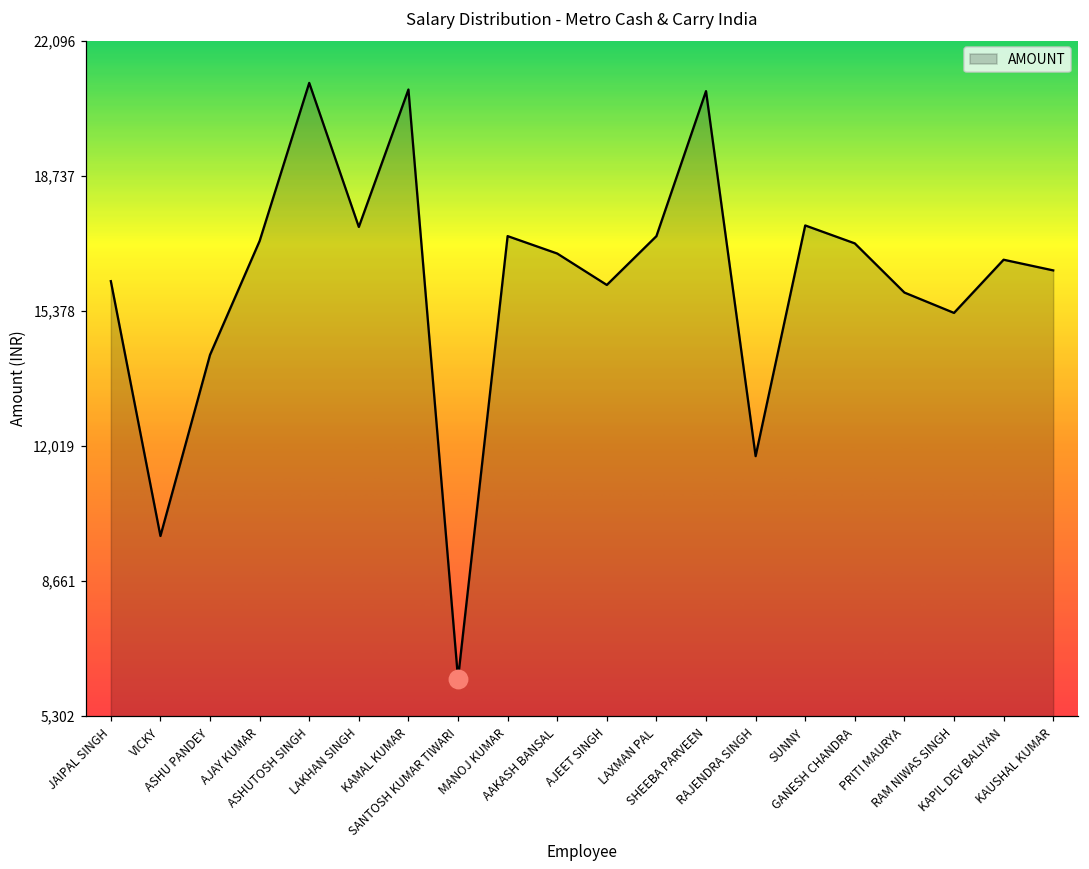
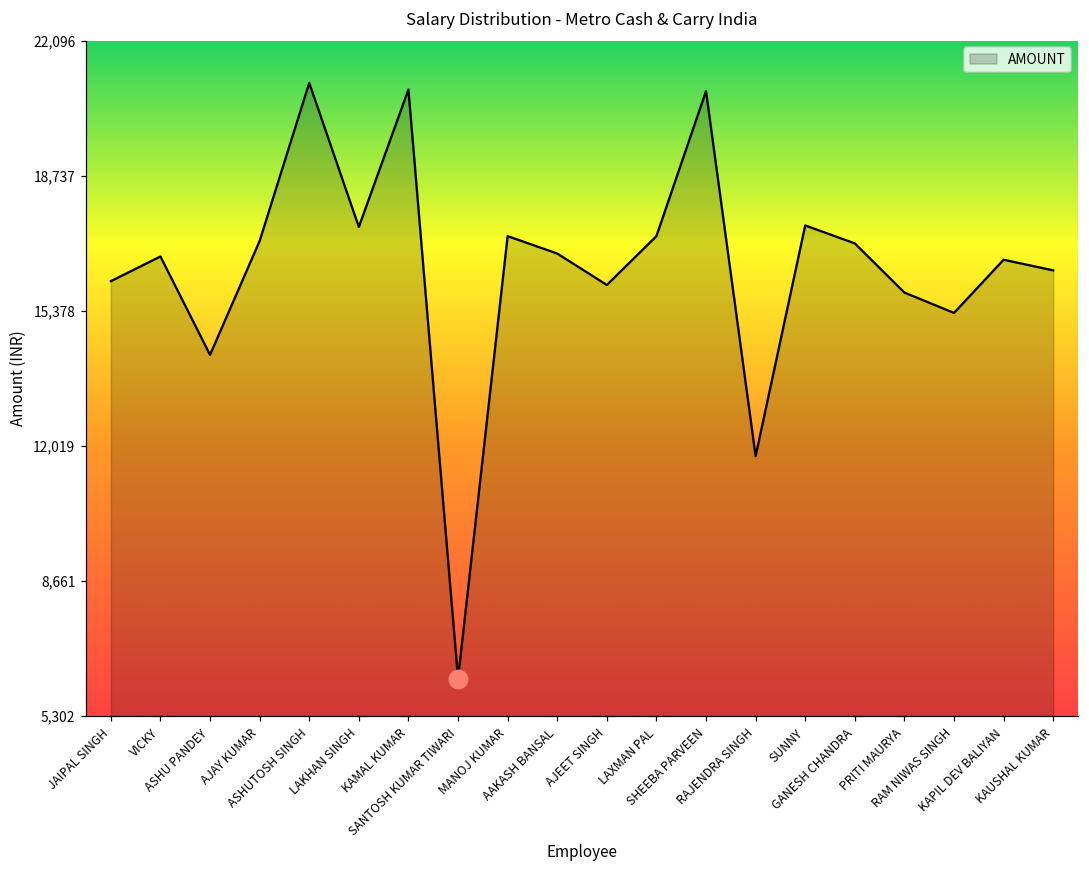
AMOUNT, VICKY: 9,800 -> 16,700
